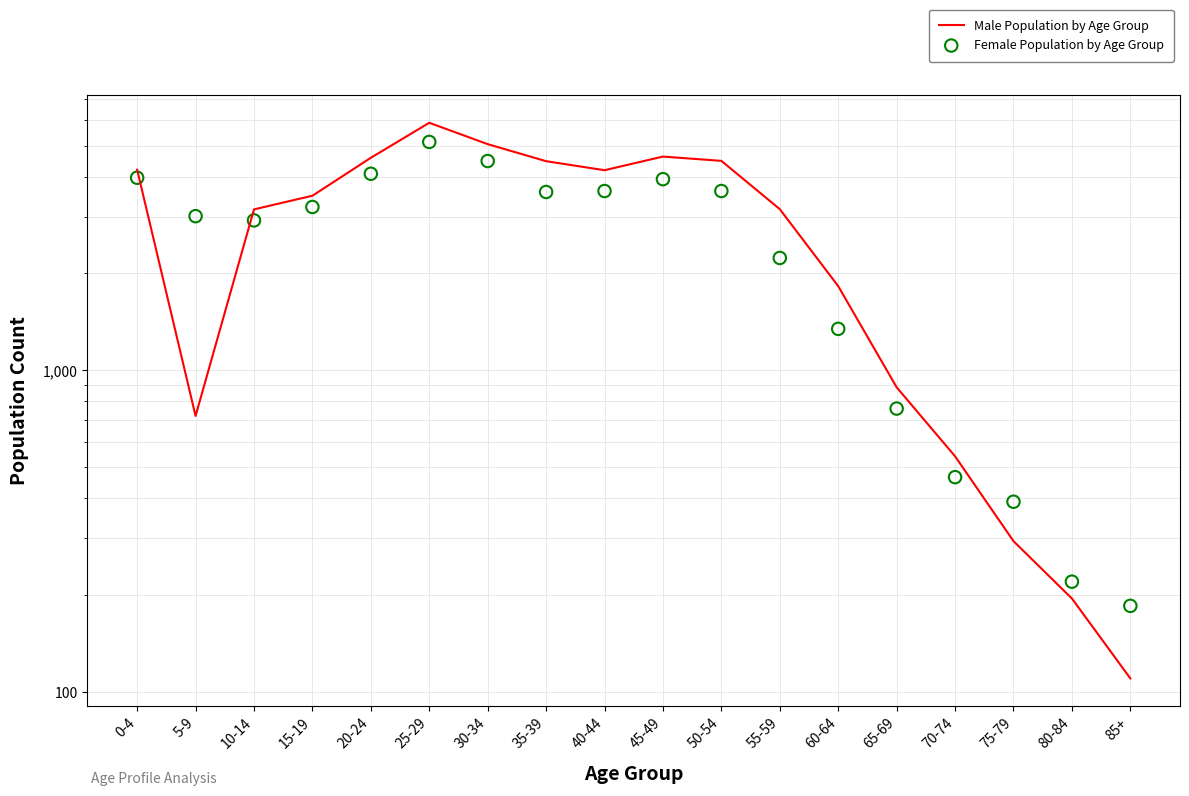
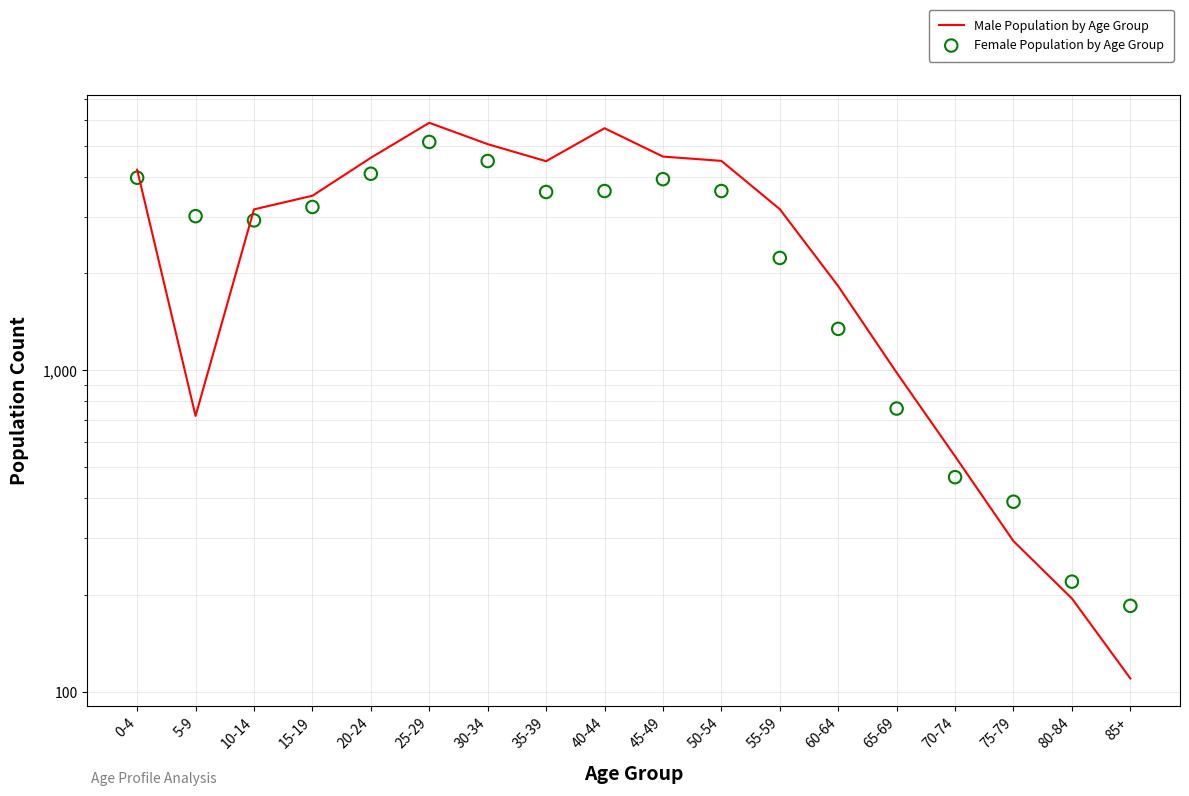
Male Population by Age Group, 40-44: 4,200 -> 5,700
Male Population by Age Group, 65-69: 890 -> 980
